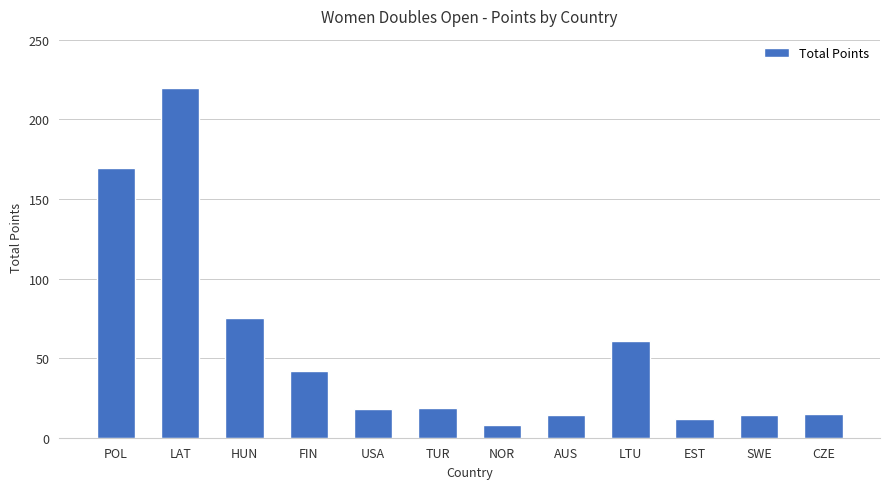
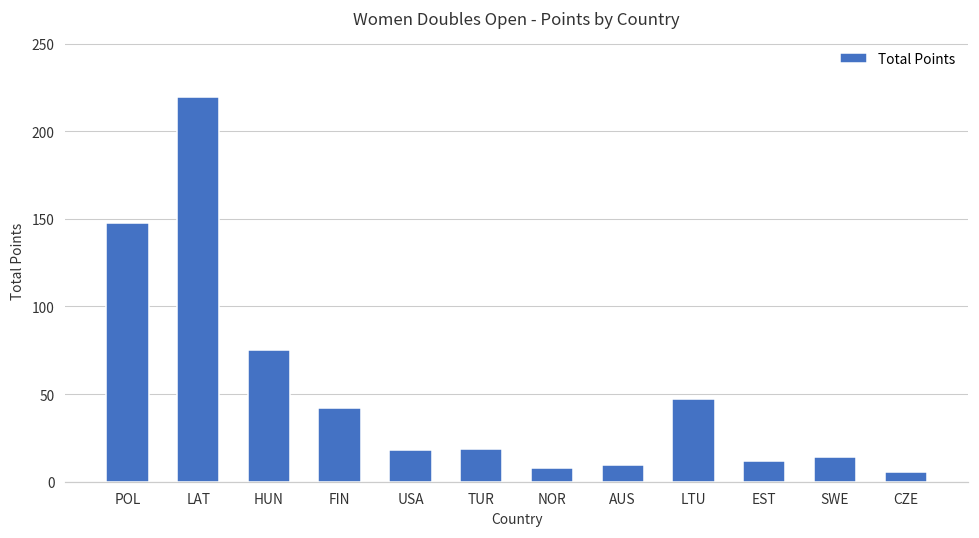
POL: 169 -> 148
AUS: 15 -> 9
LTU: 61 -> 47
CZE: 15 -> 6
